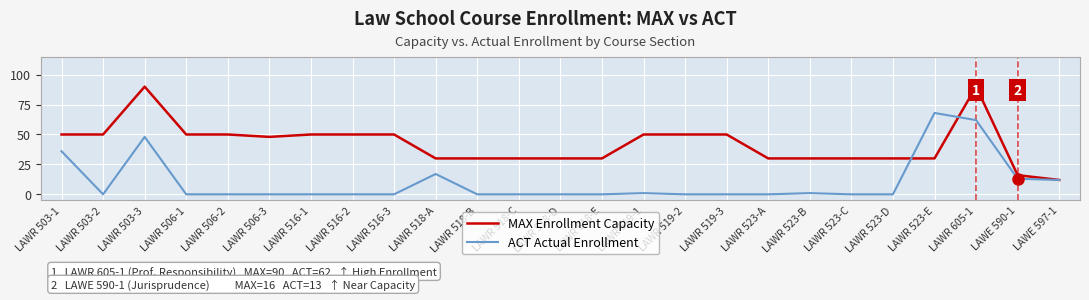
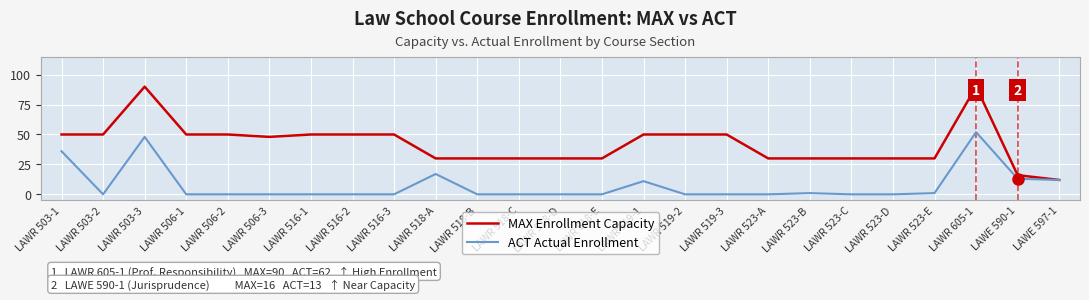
ACT Actual Enrollment, LAWR 519-1: 1 -> 11
ACT Actual Enrollment, LAWR 523-E: 68 -> 1
ACT Actual Enrollment, LAWR 605-1: 62 -> 52
